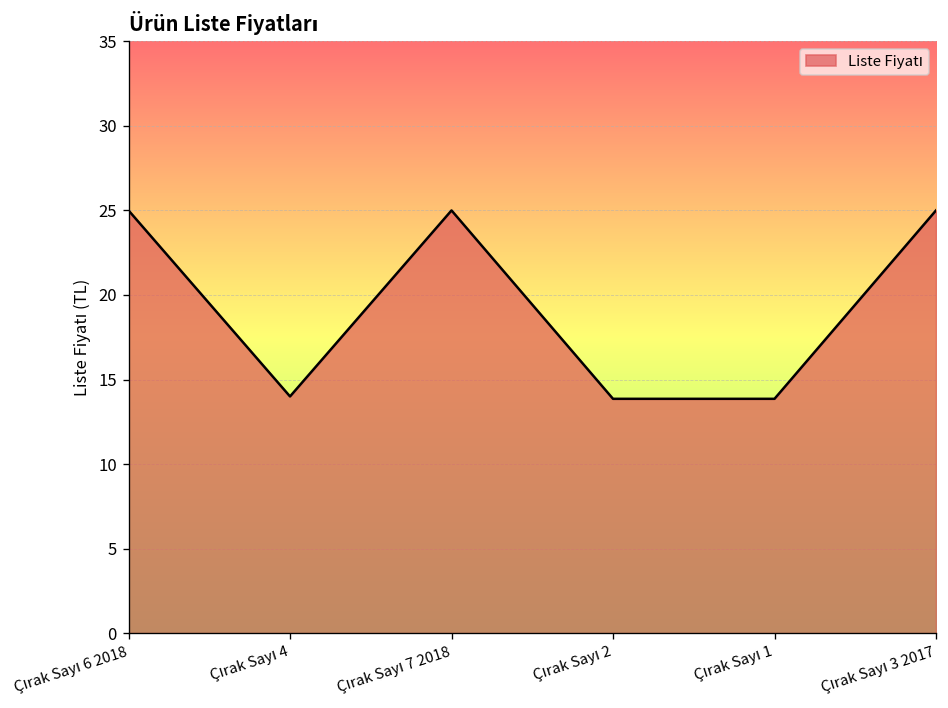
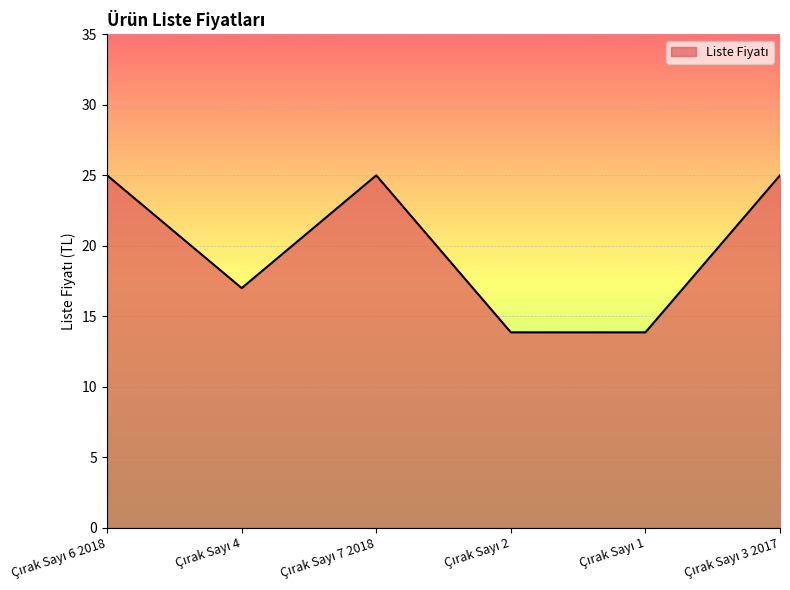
Çırak Sayı 4: 14 -> 17
